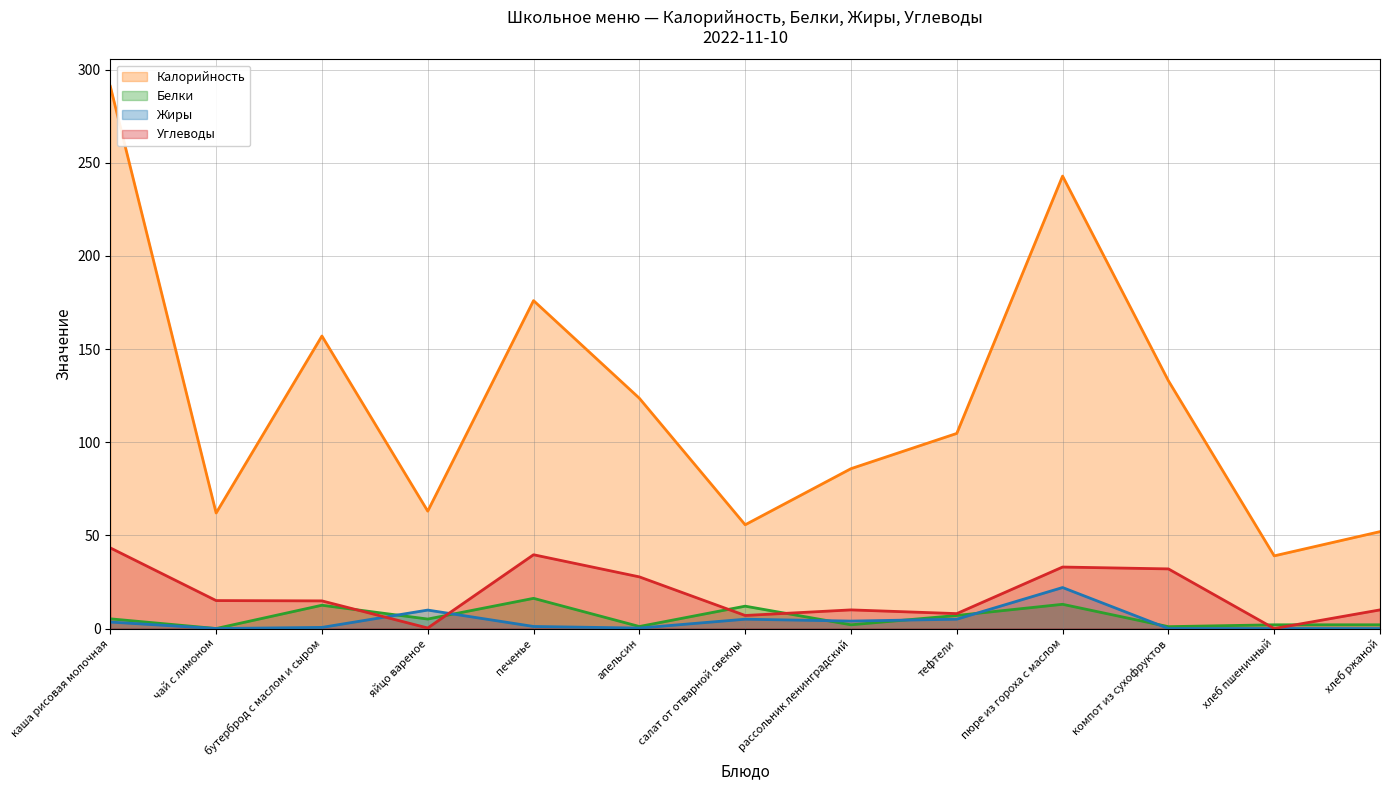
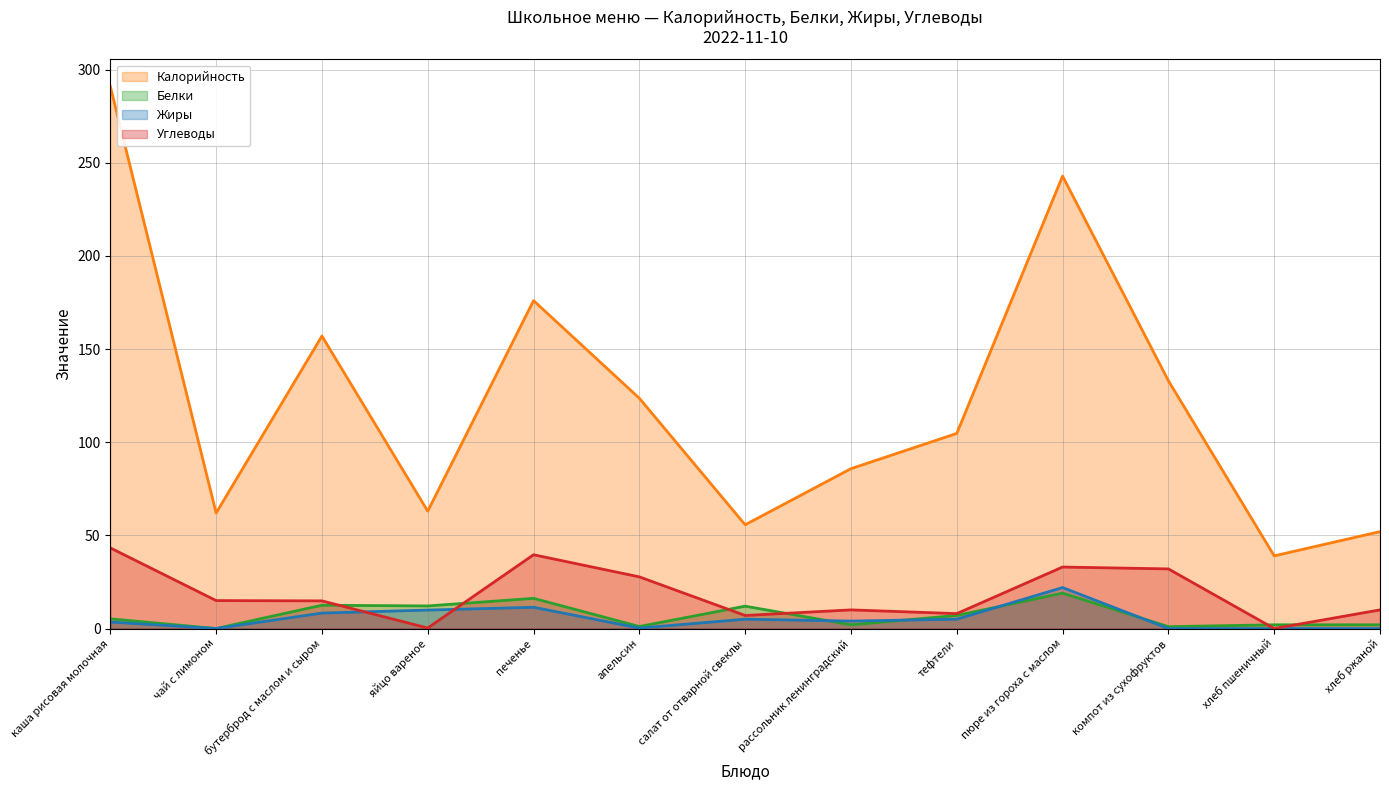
Жиры, бутерброд с маслом и сыром: 1 -> 8
Белки, яйцо вареное: 5 -> 12
Жиры, печенье: 1 -> 11
Белки, пюре из гороха с маслом: 13 -> 19
